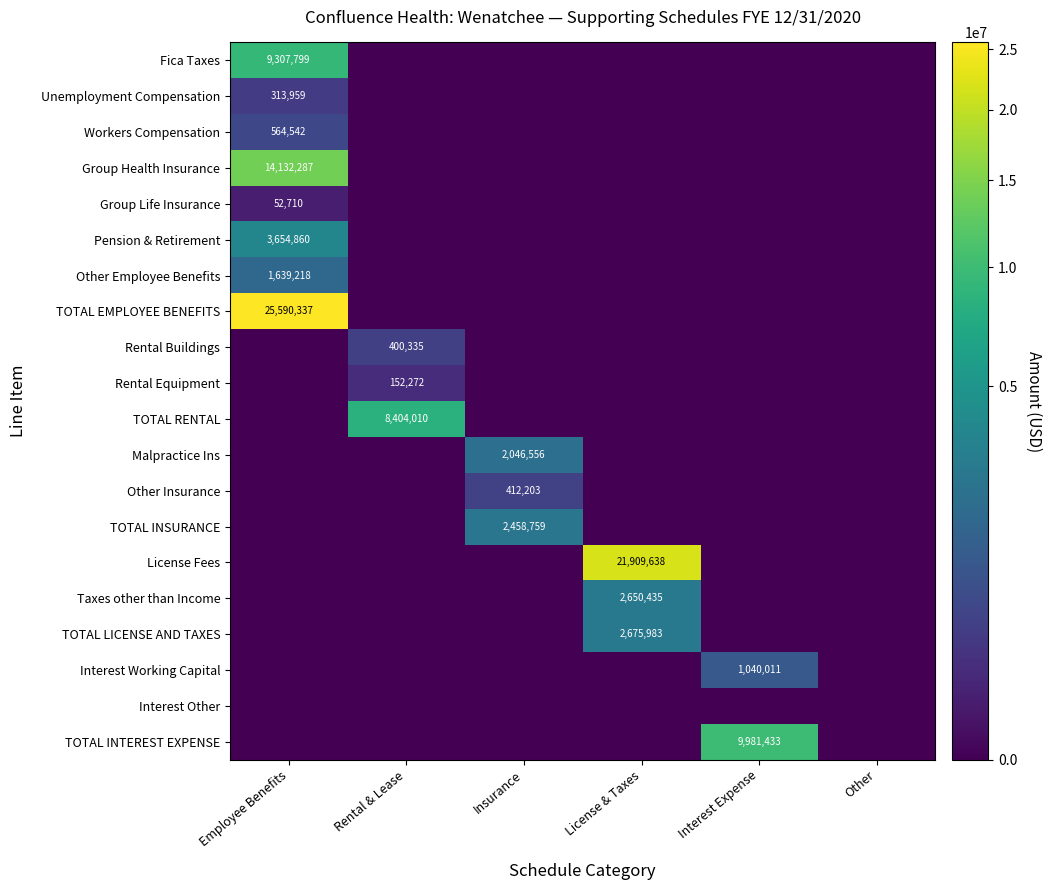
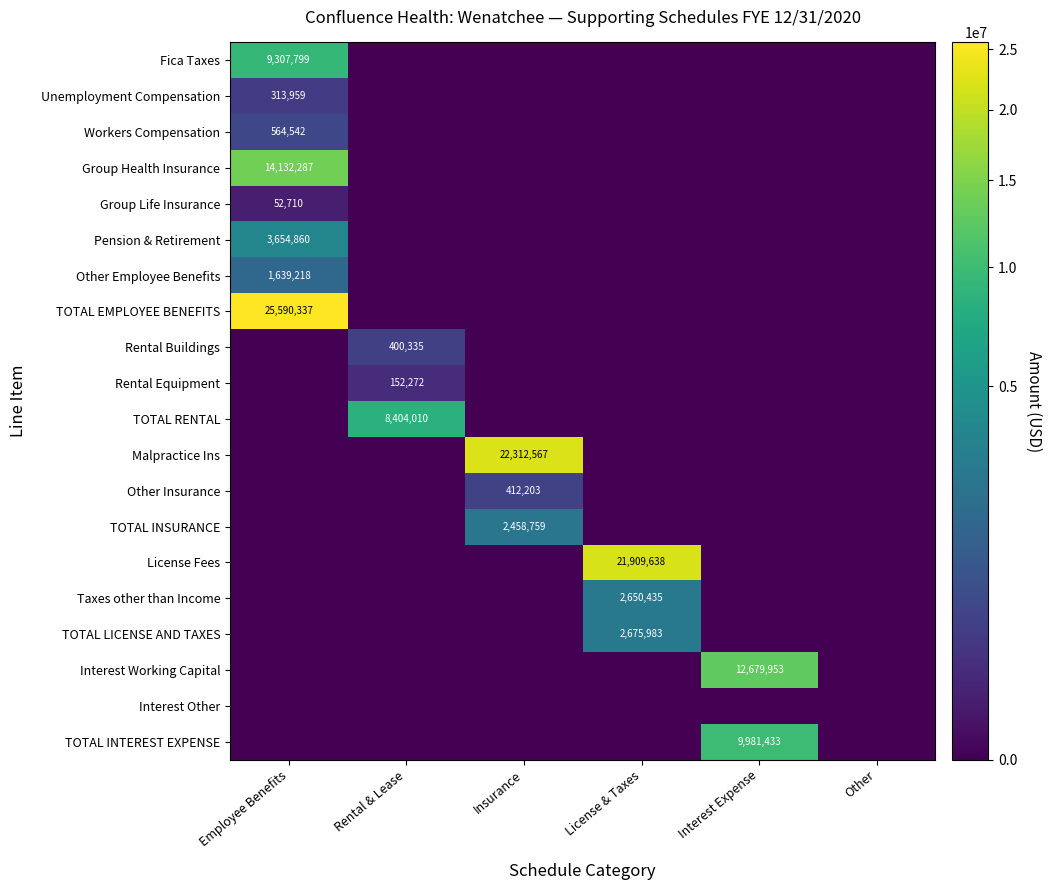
Malpractice Ins, Insurance: 2,046,556 -> 22,312,567
Interest Working Capital, Interest Expense: 1,040,011 -> 12,679,953
